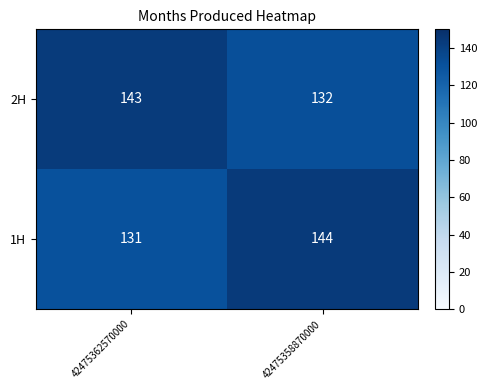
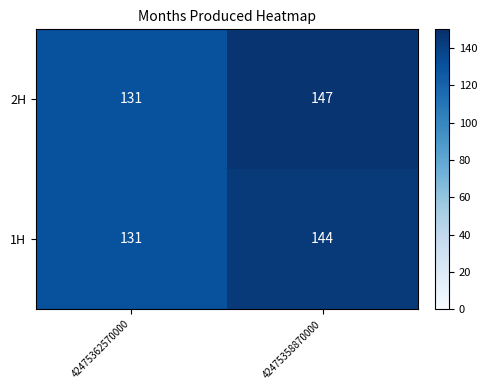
2H, 42475362570000: 143 -> 131
2H, 42475358870000: 132 -> 147
